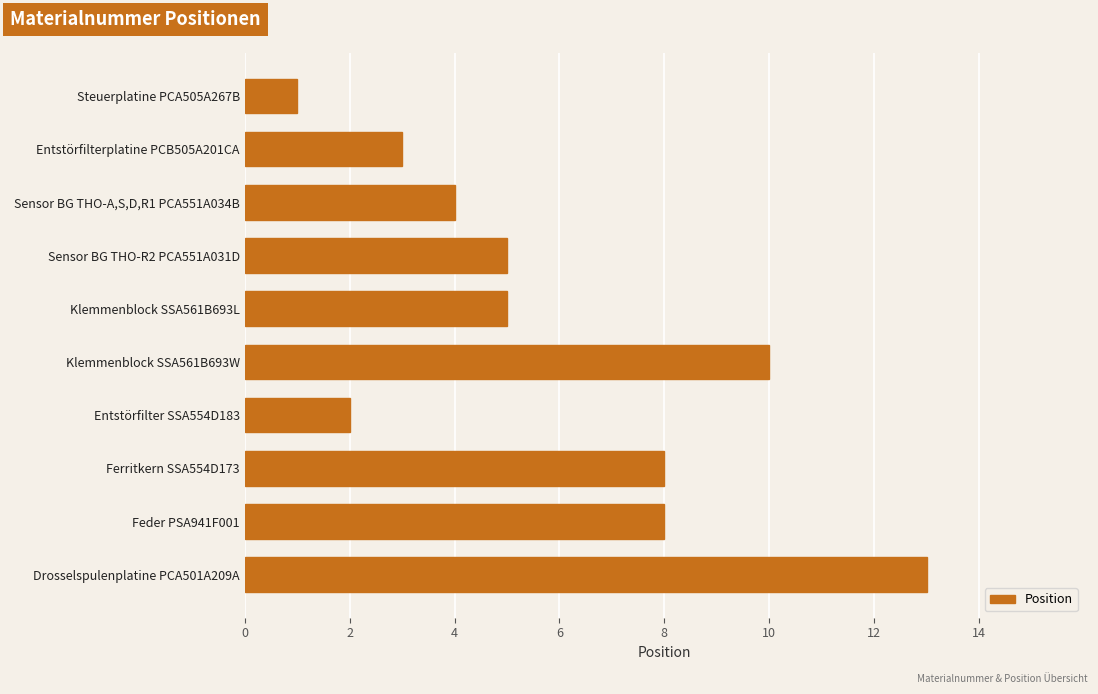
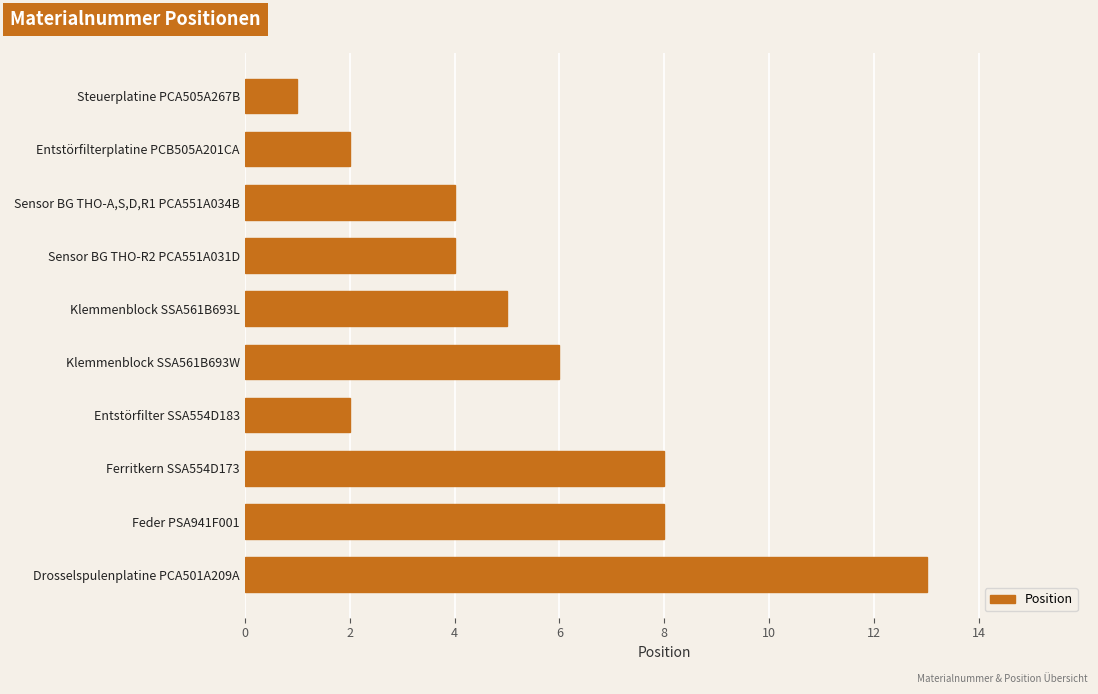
Entstörfilterplatine PCB505A201CA: 3 -> 2
Sensor BG THO-R2 PCA551A031D: 5 -> 4
Klemmenblock SSA561B693W: 10 -> 6
